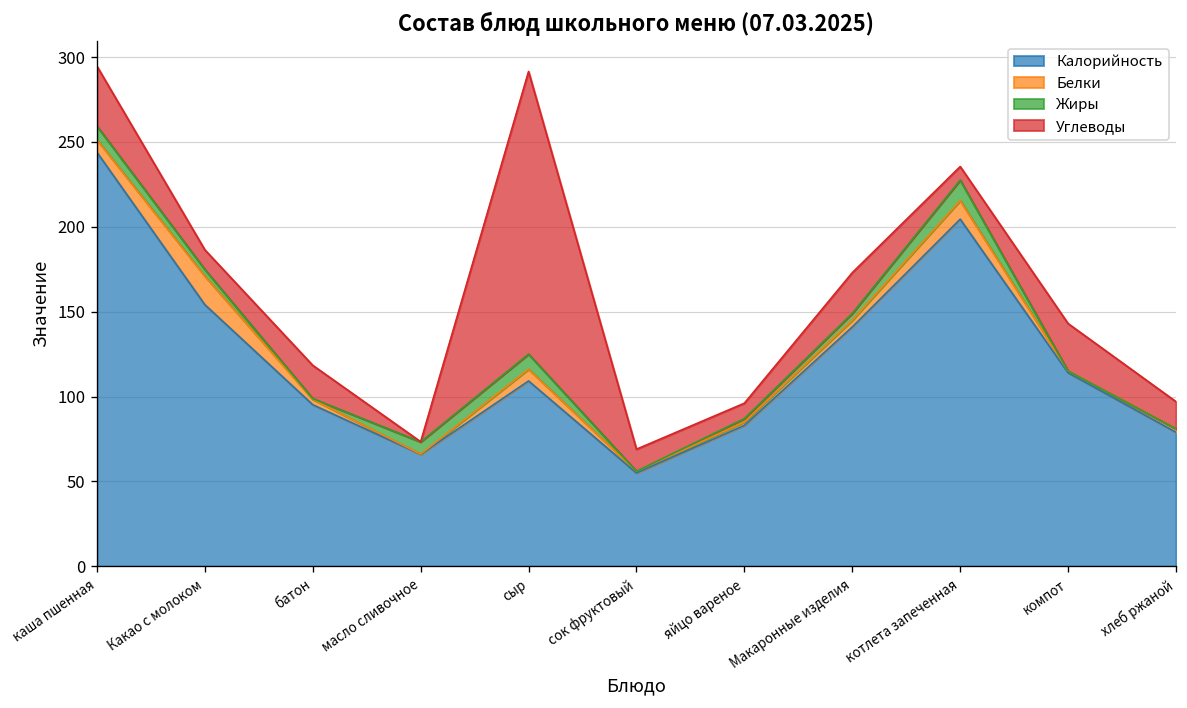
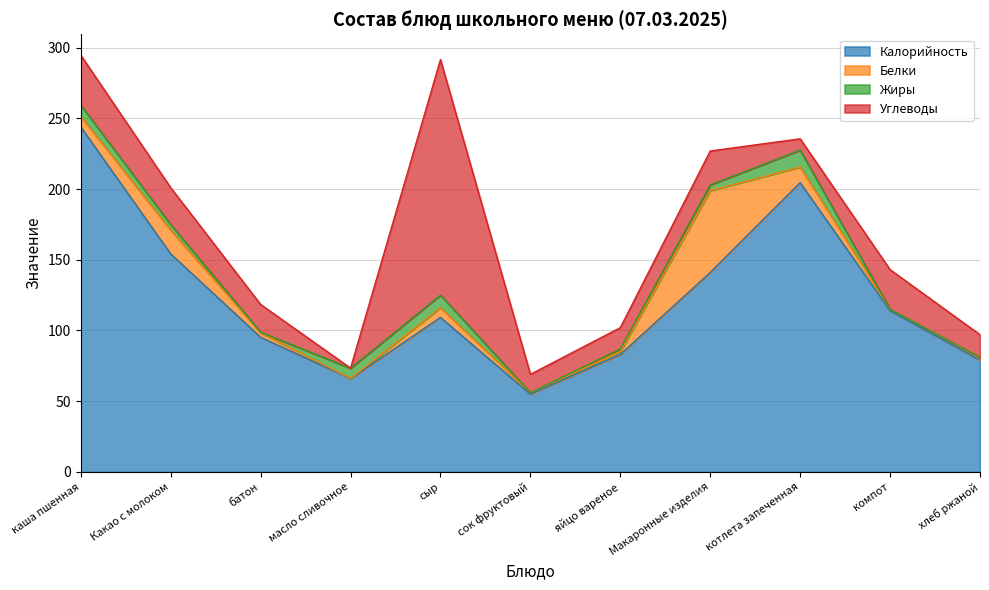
Углеводы, Какао с молоком: 12 -> 26
Углеводы, яйцо вареное: 9 -> 15
Белки, Макаронные изделия: 4 -> 58
